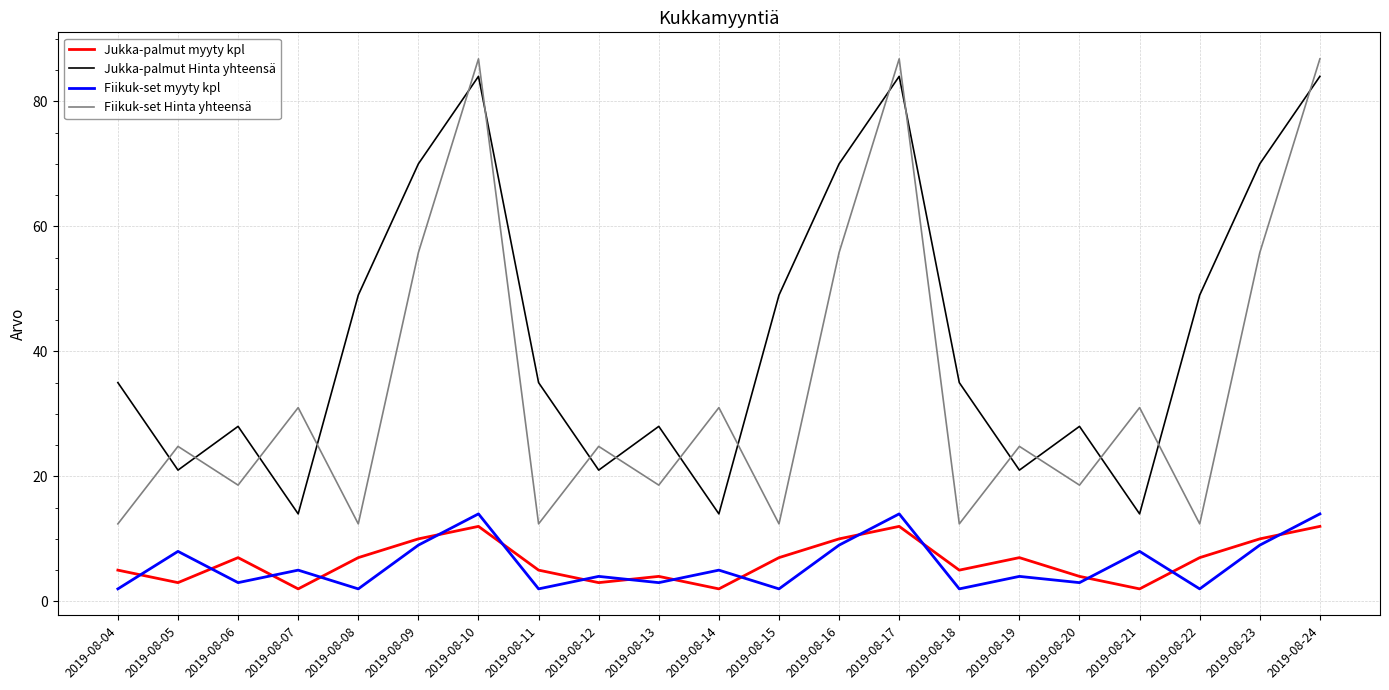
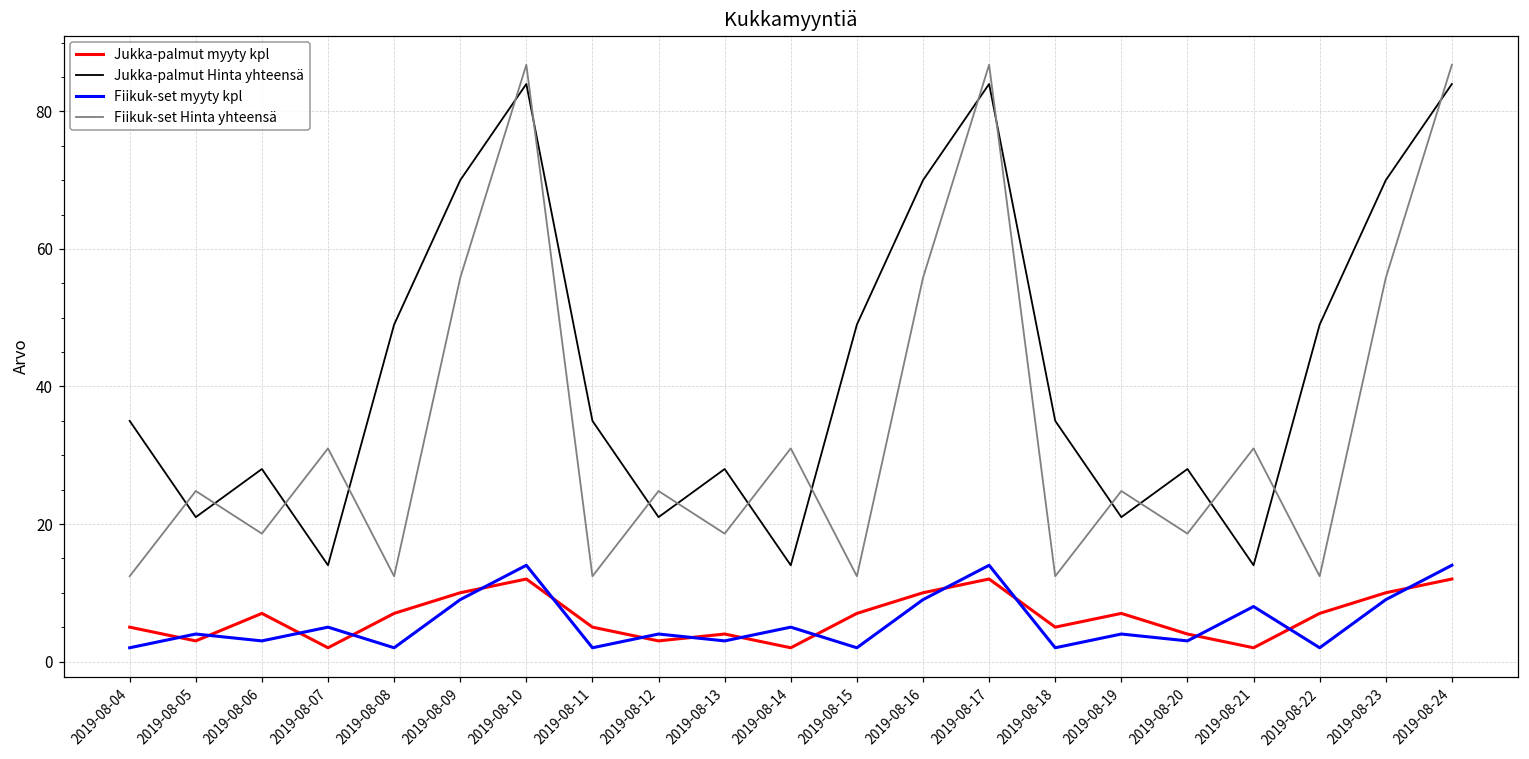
Fiikuk-set myyty kpl, 2019-08-05: 8 -> 4
